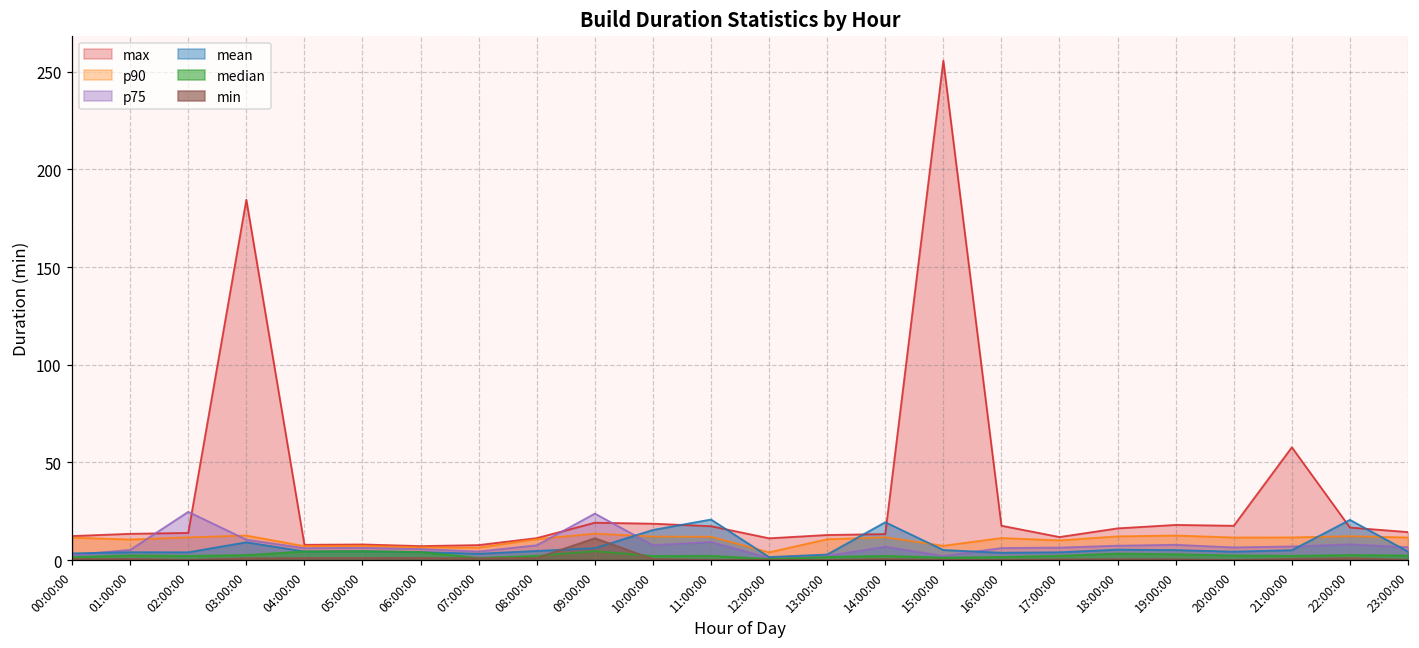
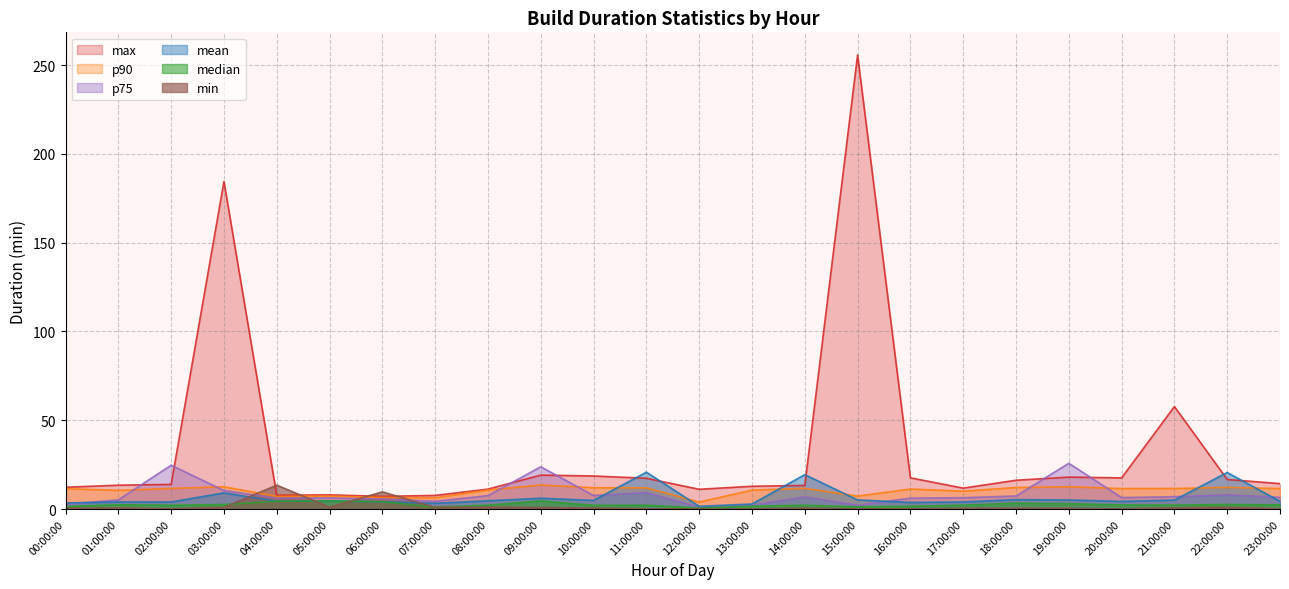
min, 04:00:00: 1 -> 13
min, 06:00:00: 1 -> 10
min, 09:00:00: 11 -> 1
mean, 10:00:00: 15 -> 5
p75, 19:00:00: 8 -> 26
